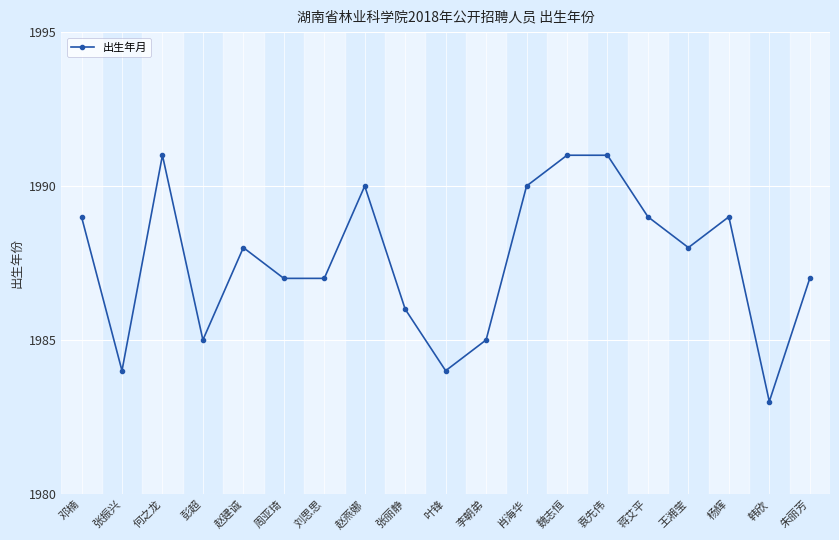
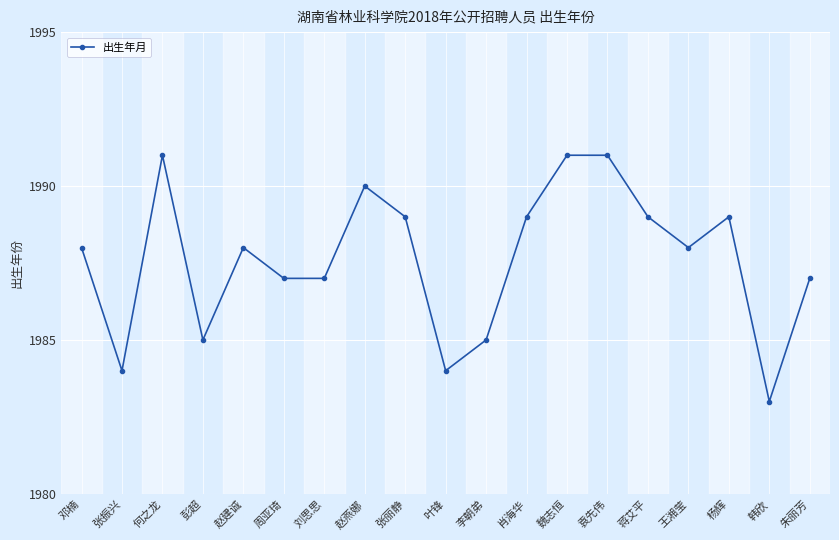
邓楠: 1989 -> 1988
张丽静: 1986 -> 1989
肖海华: 1990 -> 1989
